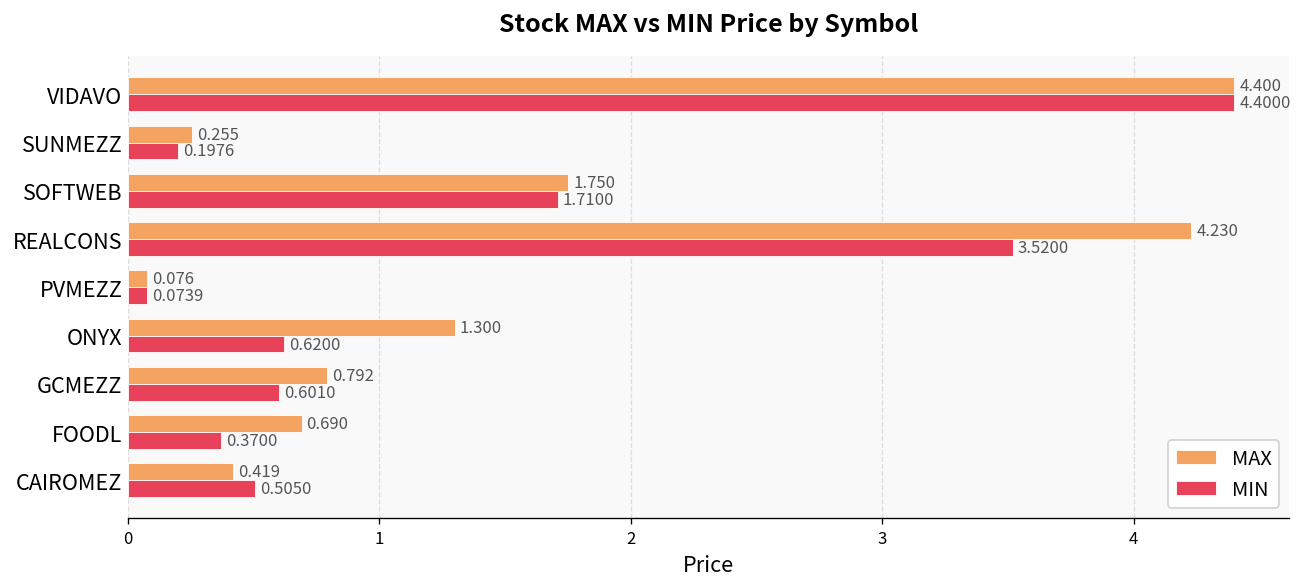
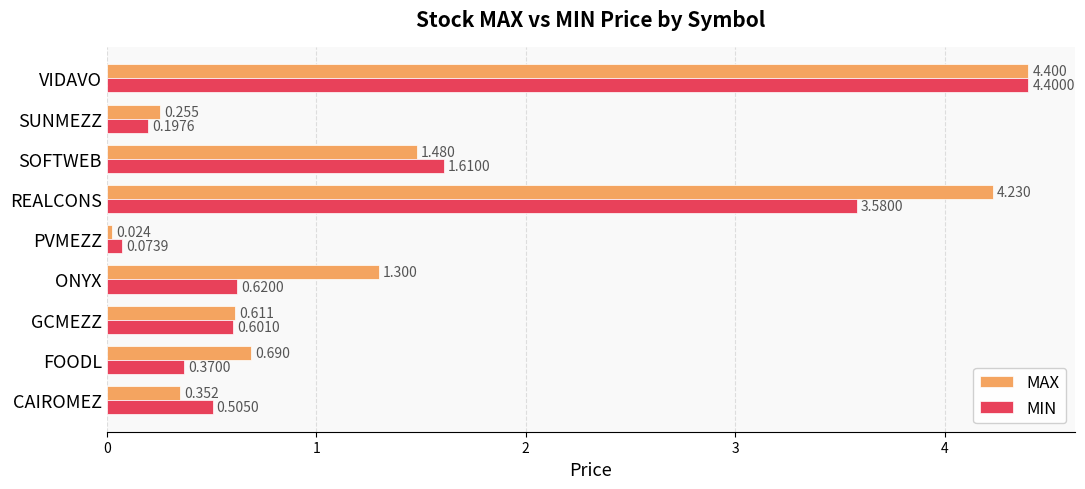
MAX, SOFTWEB: 1.750 -> 1.480
MIN, SOFTWEB: 1.7100 -> 1.6100
MIN, REALCONS: 3.5200 -> 3.5800
MAX, PVMEZZ: 0.076 -> 0.024
MAX, GCMEZZ: 0.792 -> 0.611
MAX, CAIROMEZ: 0.419 -> 0.352
